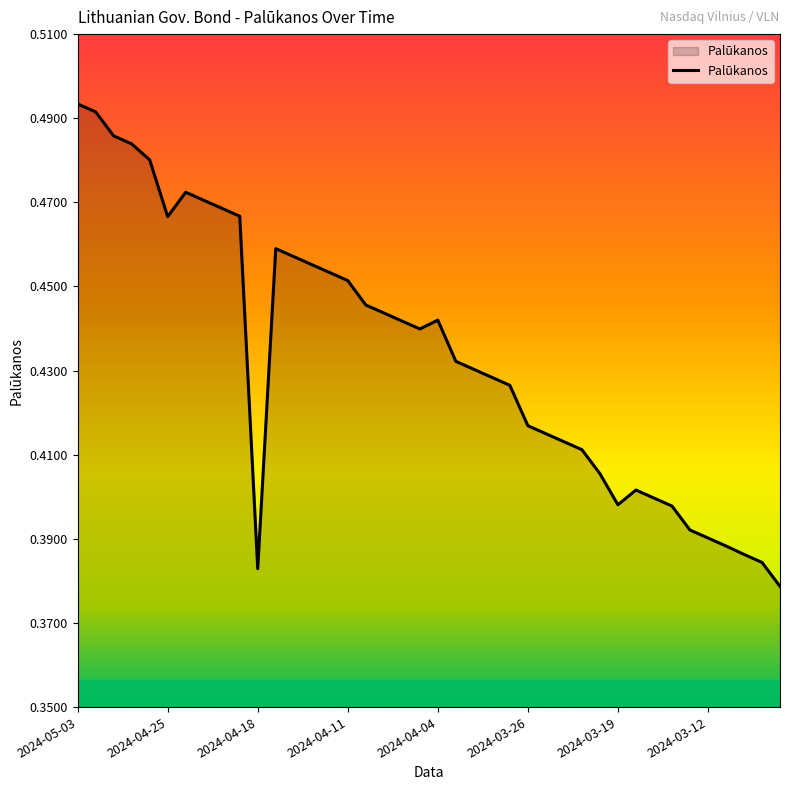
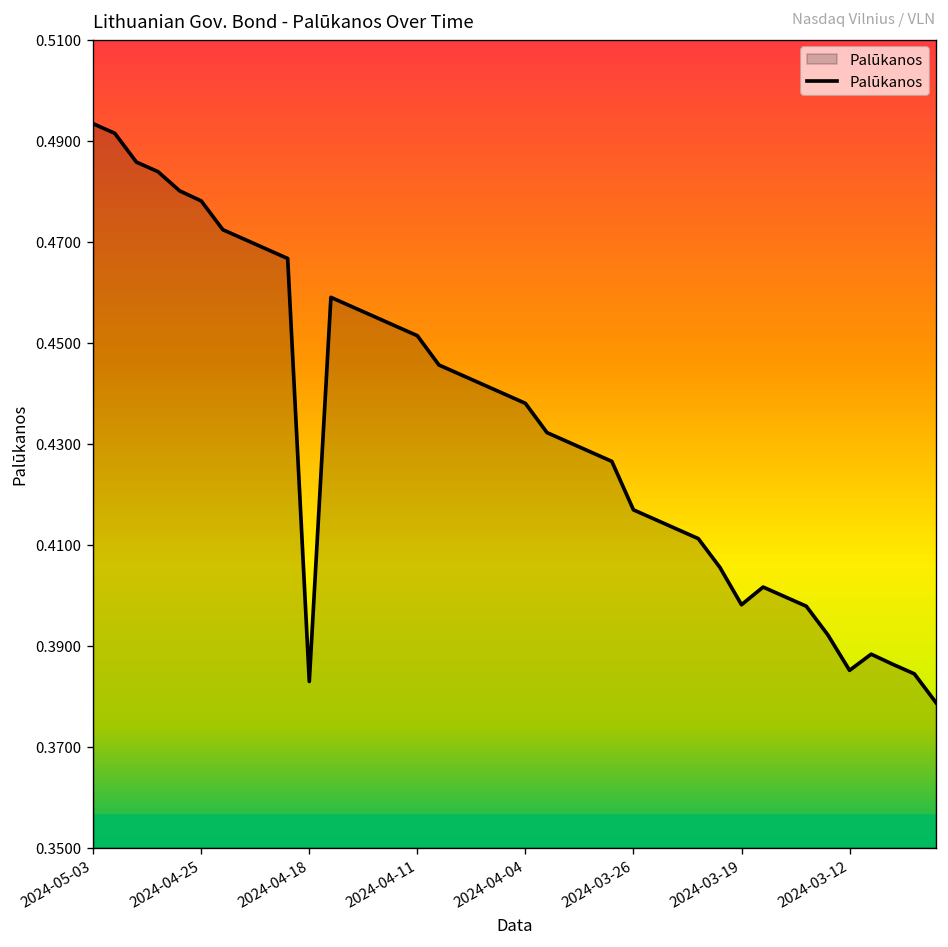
2024-04-25: 0.467 -> 0.478
2024-04-04: 0.442 -> 0.438
2024-03-12: 0.390 -> 0.385
